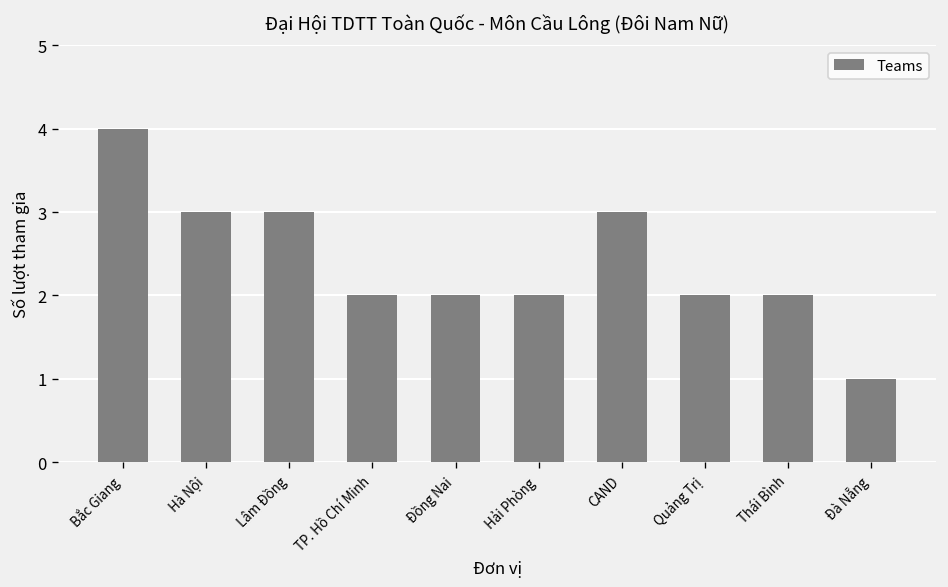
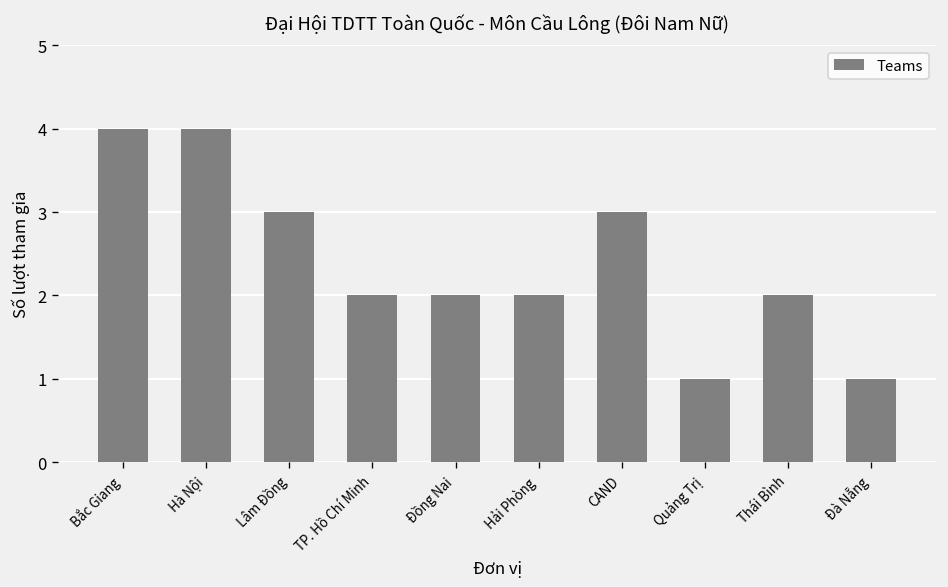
Hà Nội: 3 -> 4
Quảng Trị: 2 -> 1
